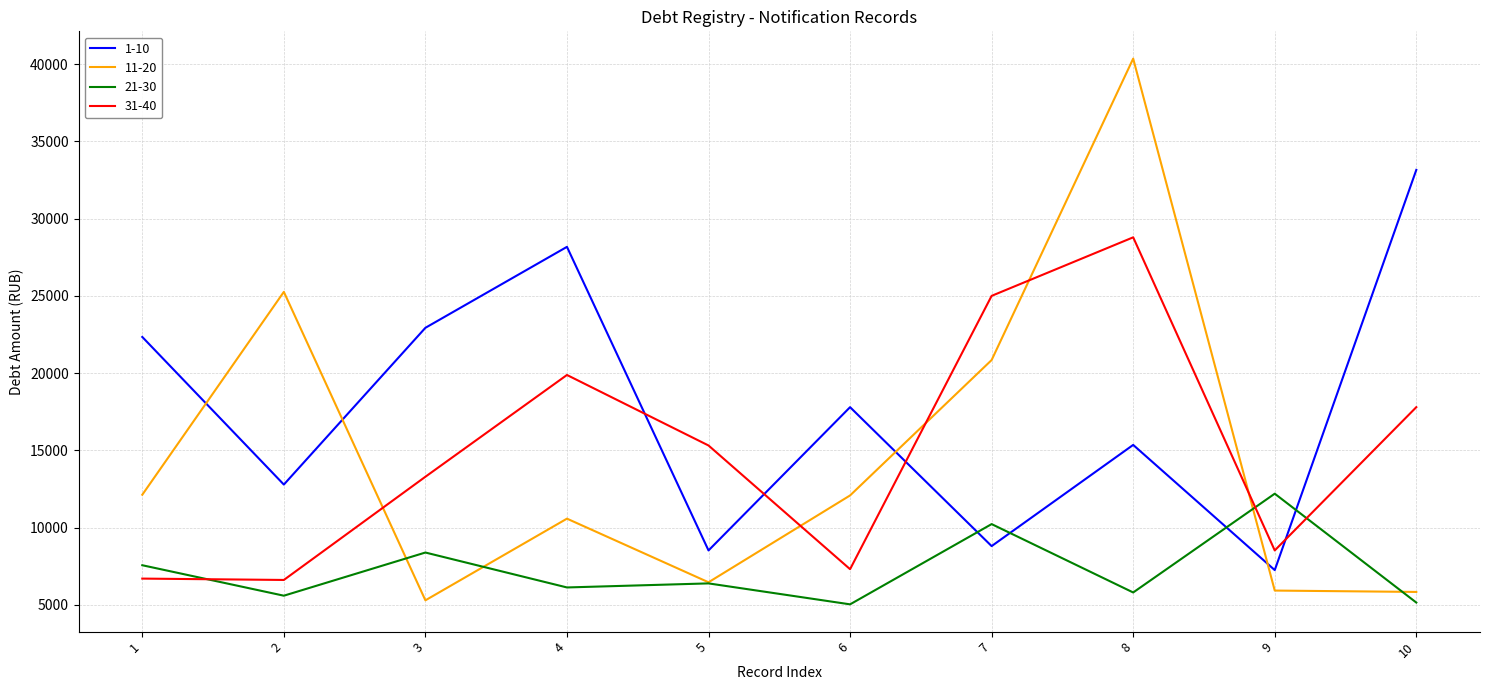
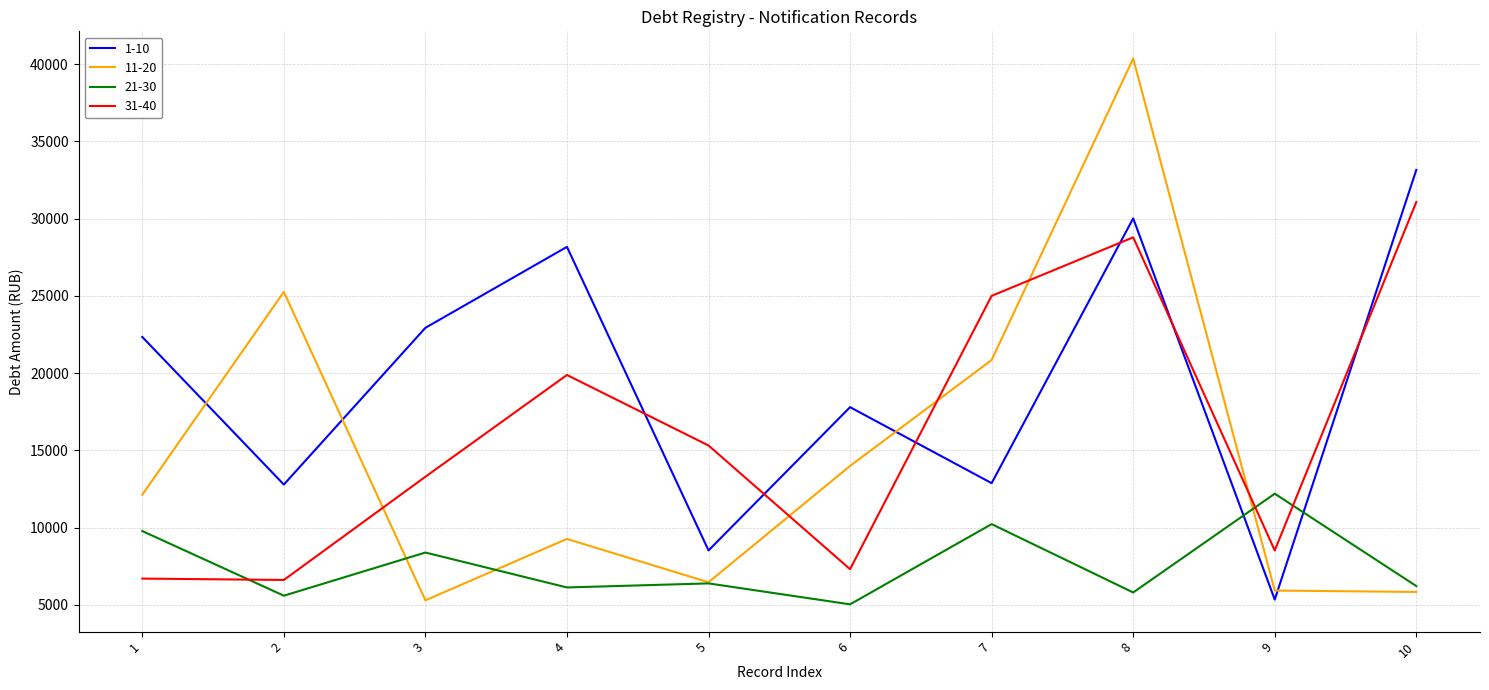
21-30, 1: 7600 -> 9800
11-20, 4: 10600 -> 9300
11-20, 6: 12100 -> 14000
1-10, 7: 8800 -> 12900
1-10, 8: 15400 -> 30000
1-10, 9: 7300 -> 5300
21-30, 10: 5100 -> 6200
31-40, 10: 17800 -> 31100
